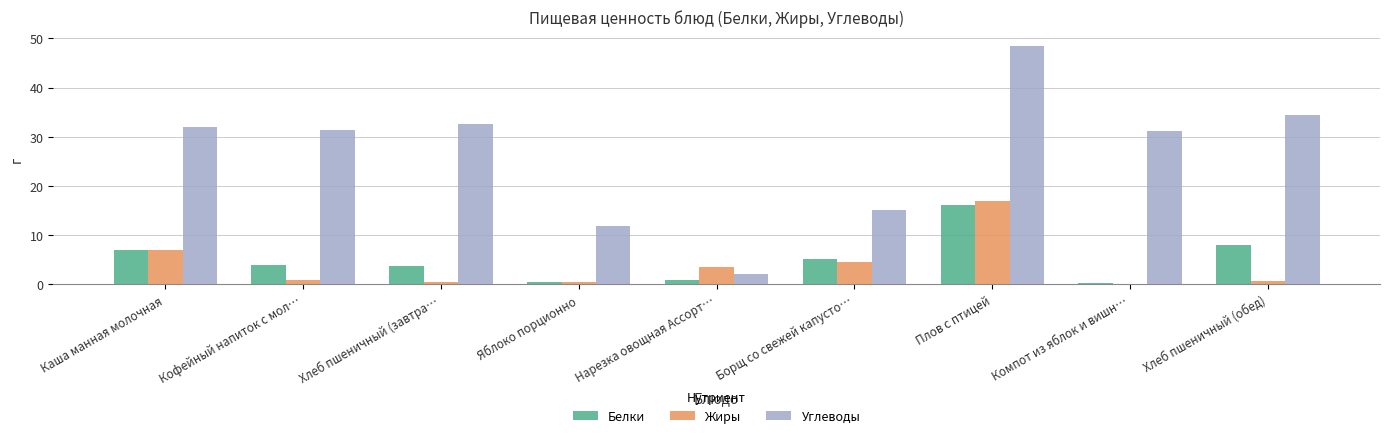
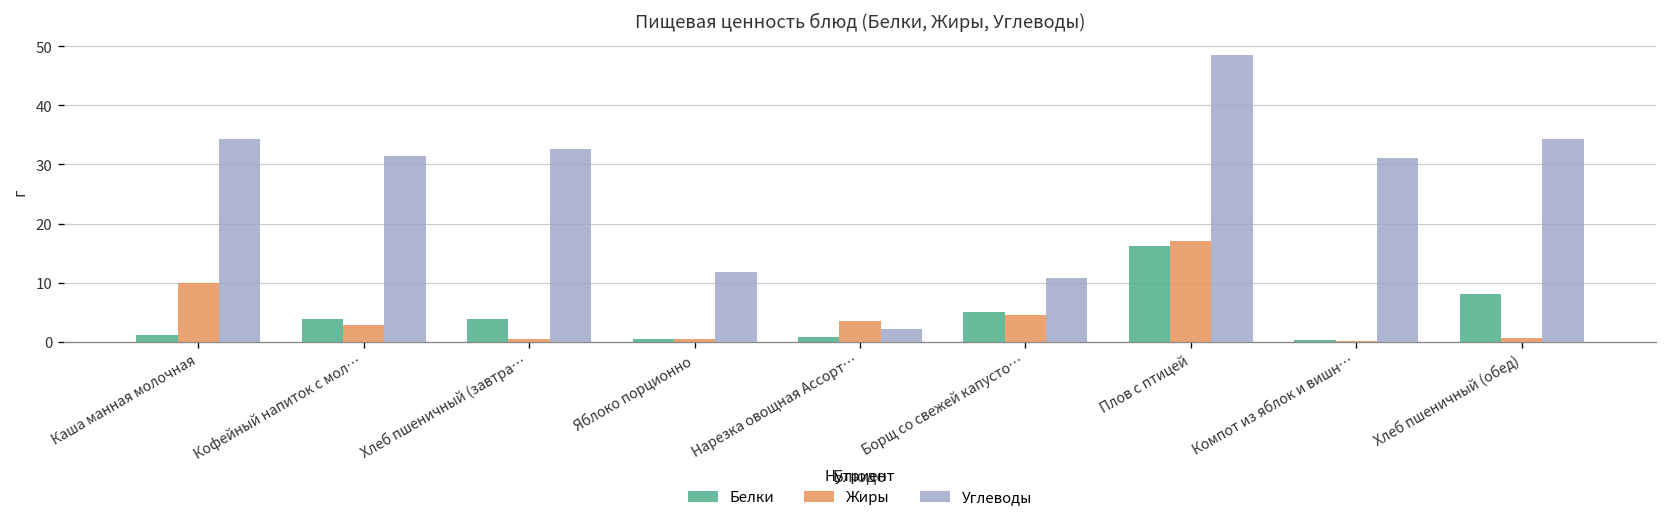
Белки, Каша манная молочная: 7 -> 1
Жиры, Каша манная молочная: 7 -> 10
Углеводы, Каша манная молочная: 32 -> 34
Жиры, Кофейный напиток с мол…: 1 -> 3
Углеводы, Борщ со свежей капусто…: 15 -> 11
